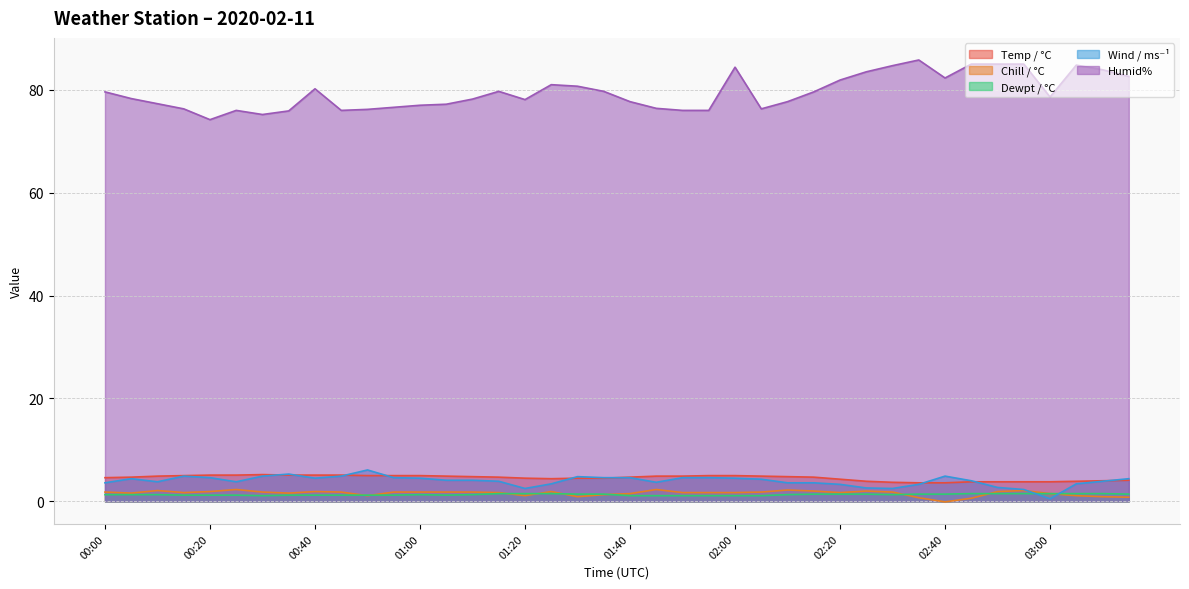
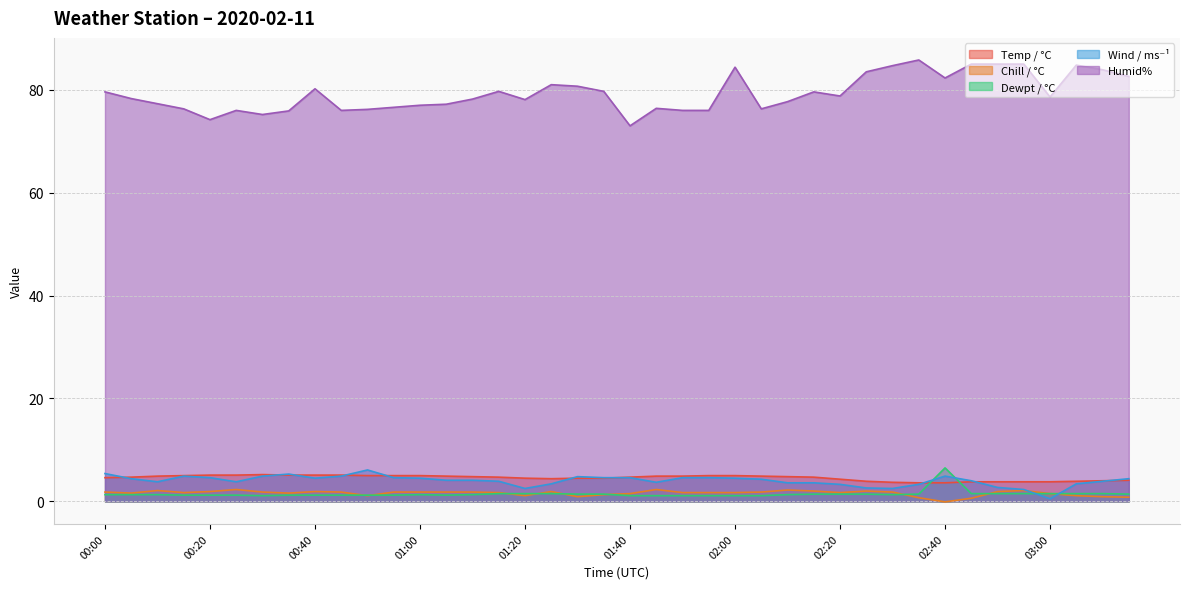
Wind / ms⁻¹, 00:00: 4 -> 5
Humid%, 01:40: 78 -> 73
Humid%, 02:20: 82 -> 79
Dewpt / °C, 02:40: 1 -> 7
